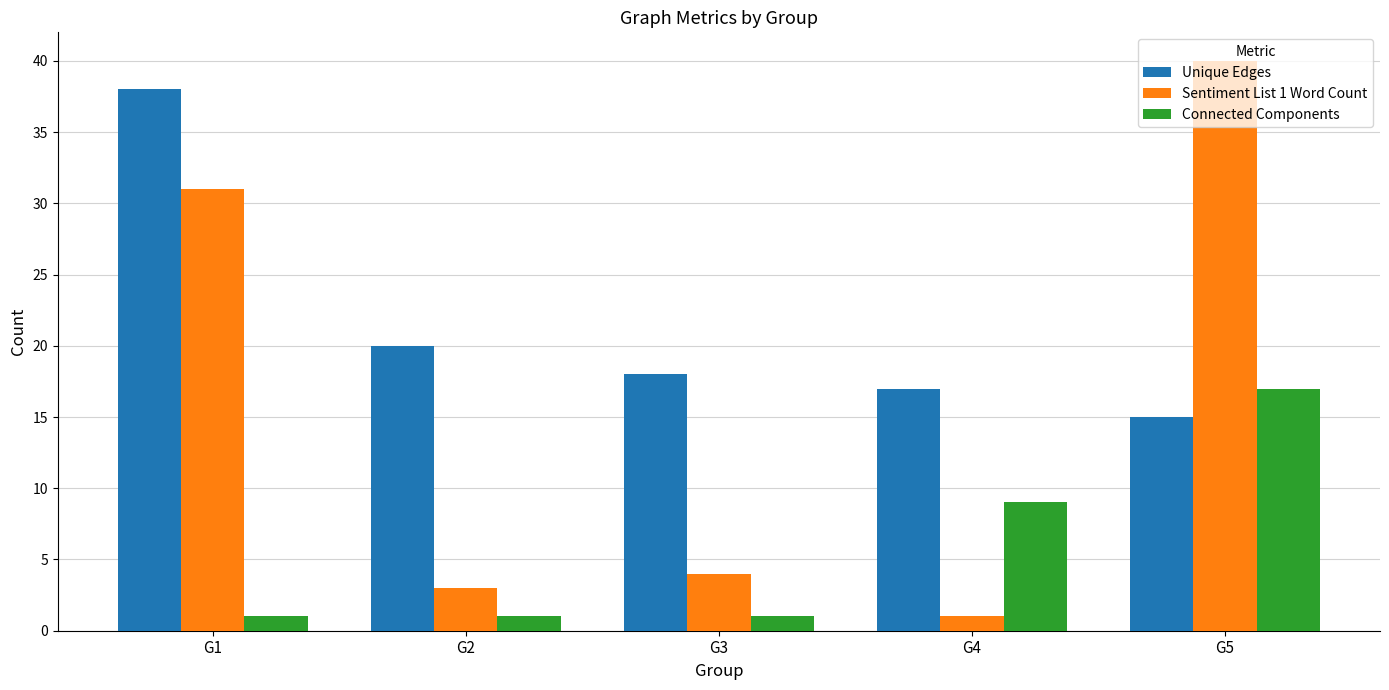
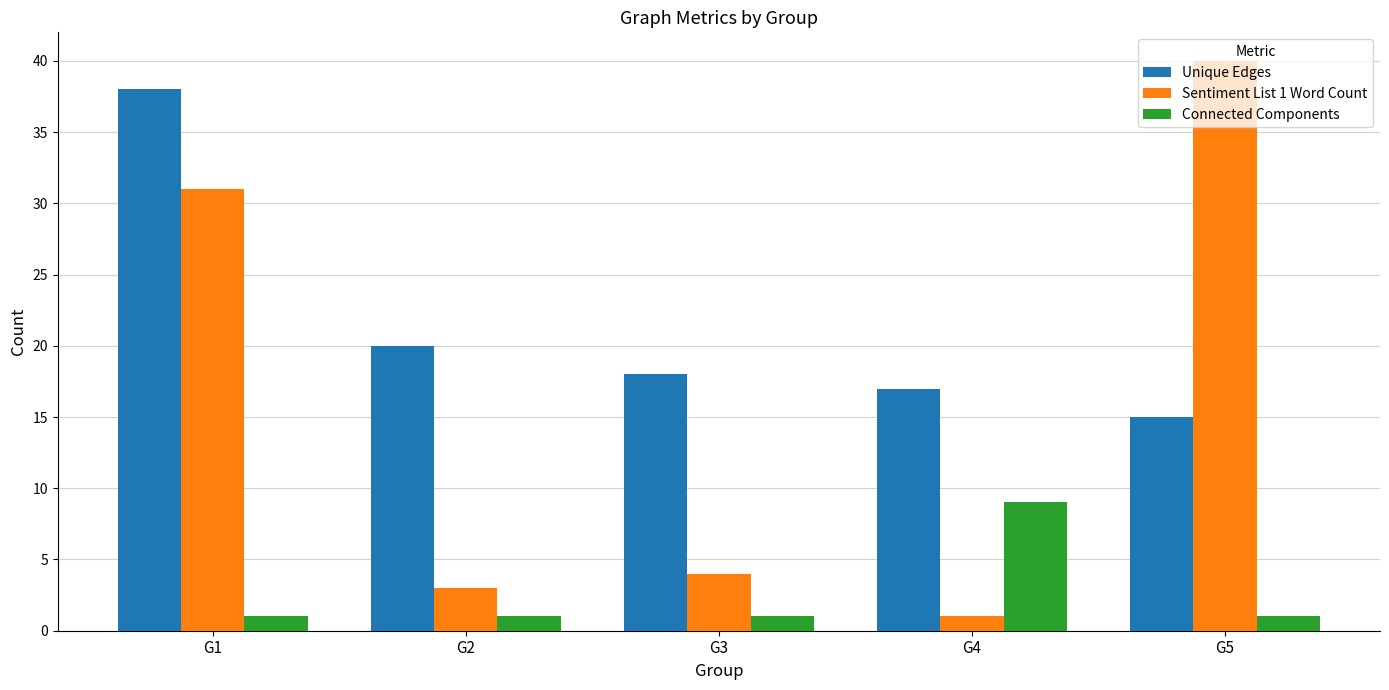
Connected Components, G5: 17 -> 1
